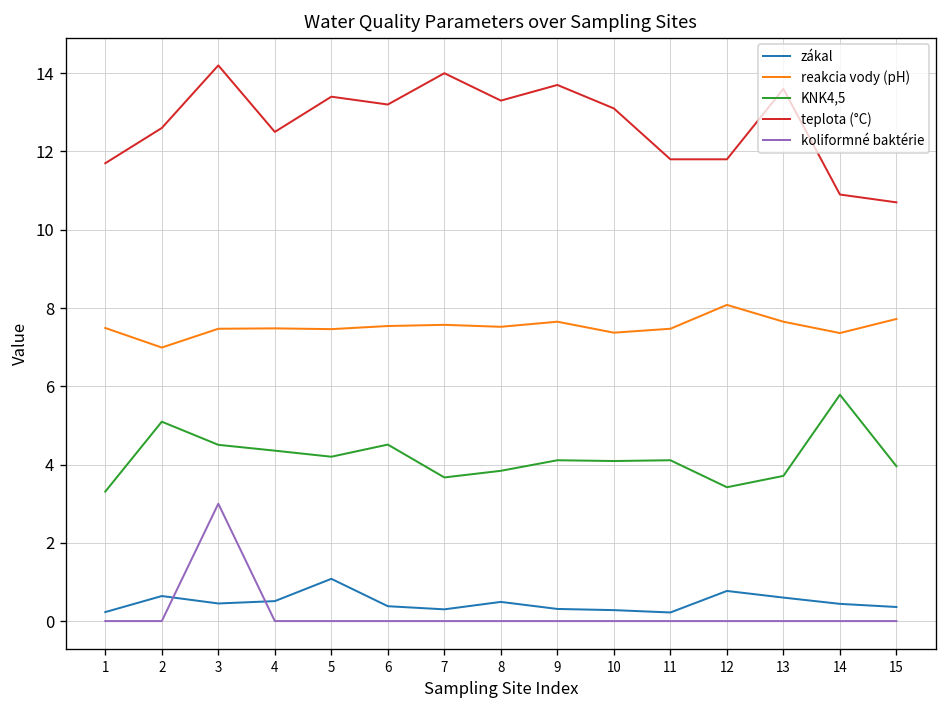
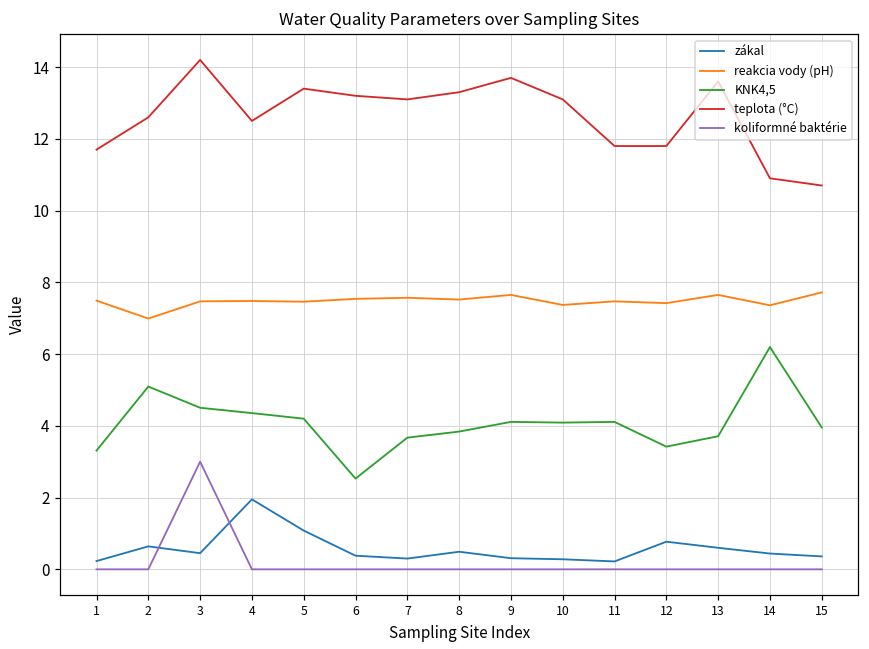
zákal, 4: 0.5 -> 2.0
KNK4,5, 6: 4.5 -> 2.5
teplota (°C), 7: 14.0 -> 13.1
reakcia vody (pH), 12: 8.1 -> 7.4
KNK4,5, 14: 5.8 -> 6.2
